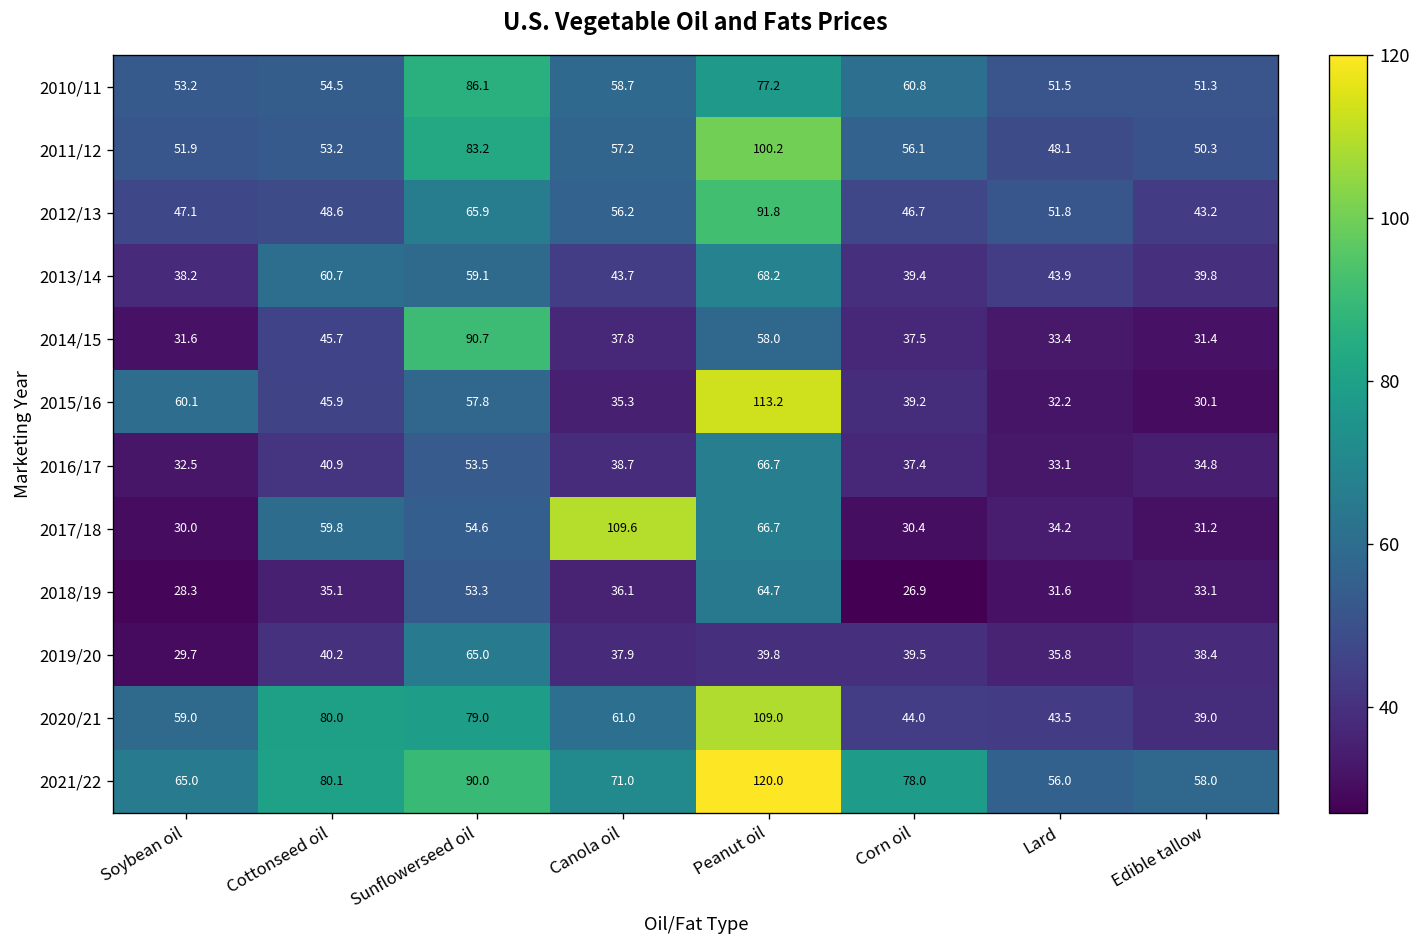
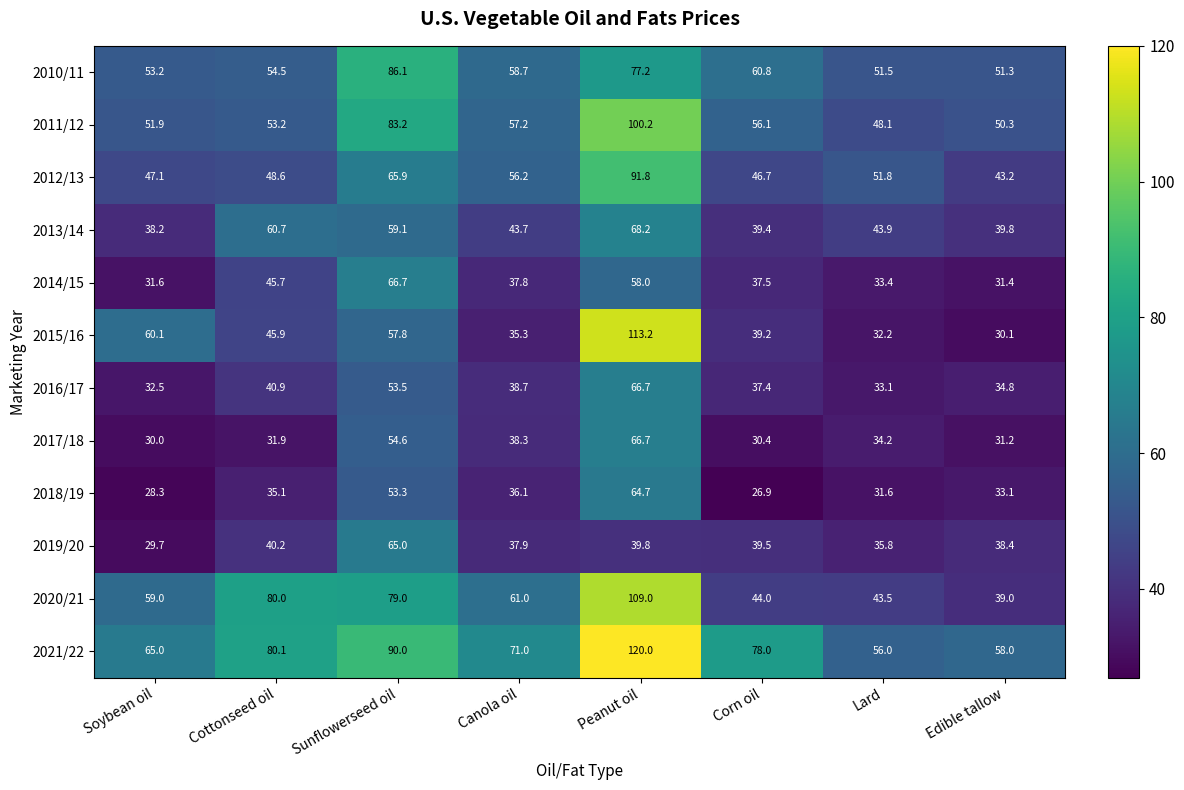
2014/15, Sunflowerseed oil: 90.7 -> 66.7
2017/18, Cottonseed oil: 59.8 -> 31.9
2017/18, Canola oil: 109.6 -> 38.3
